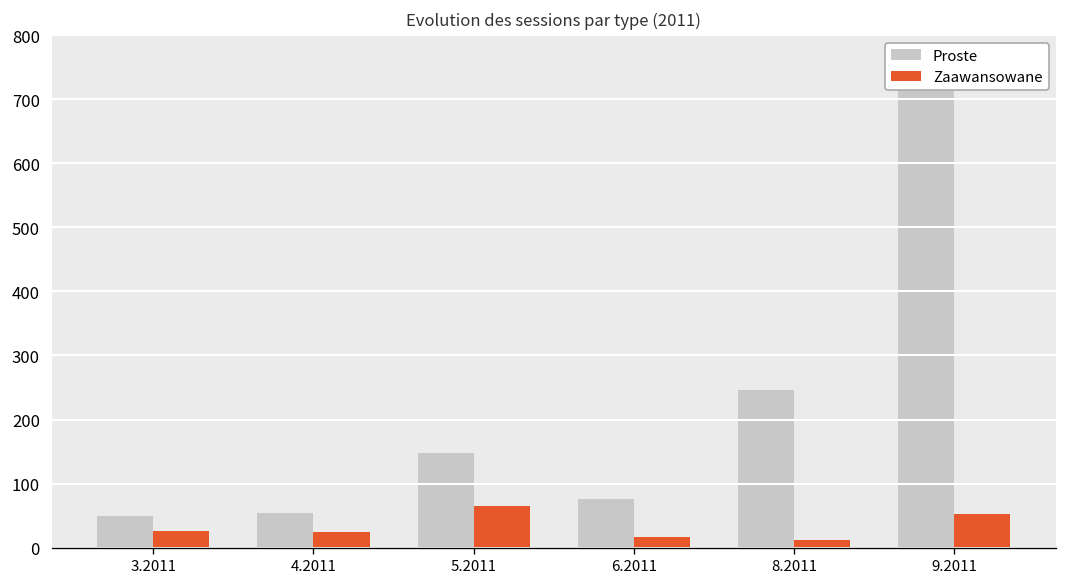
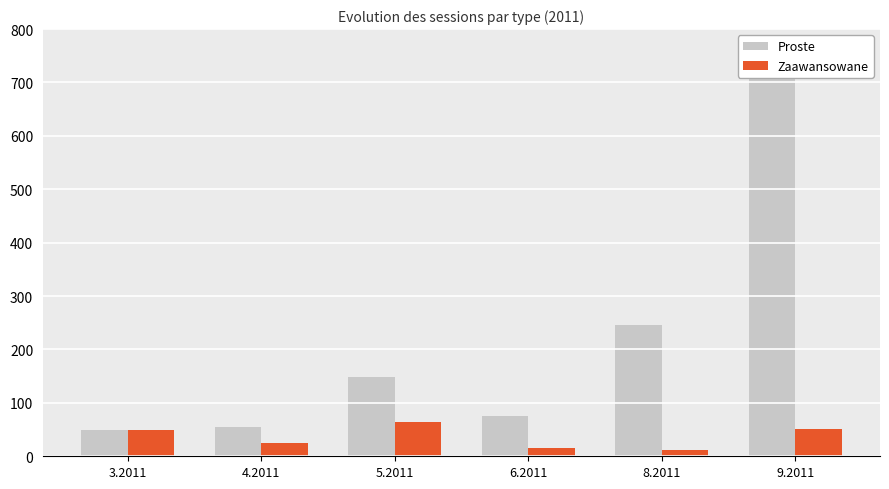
Zaawansowane, 3.2011: 30 -> 50
